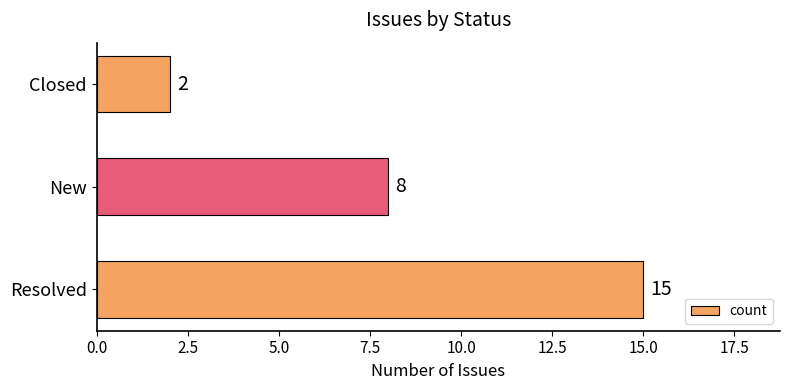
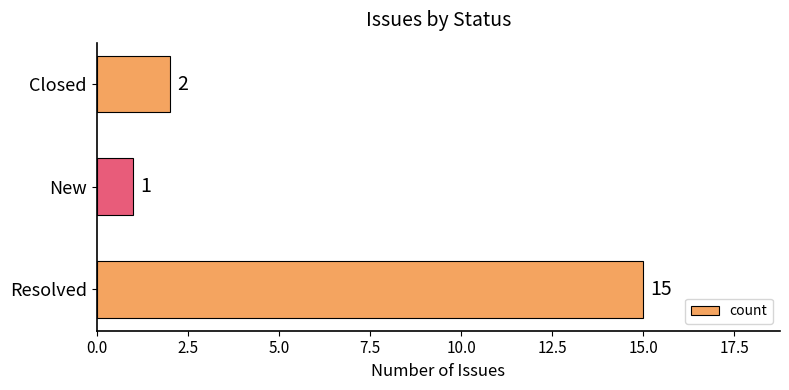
New: 8 -> 1
